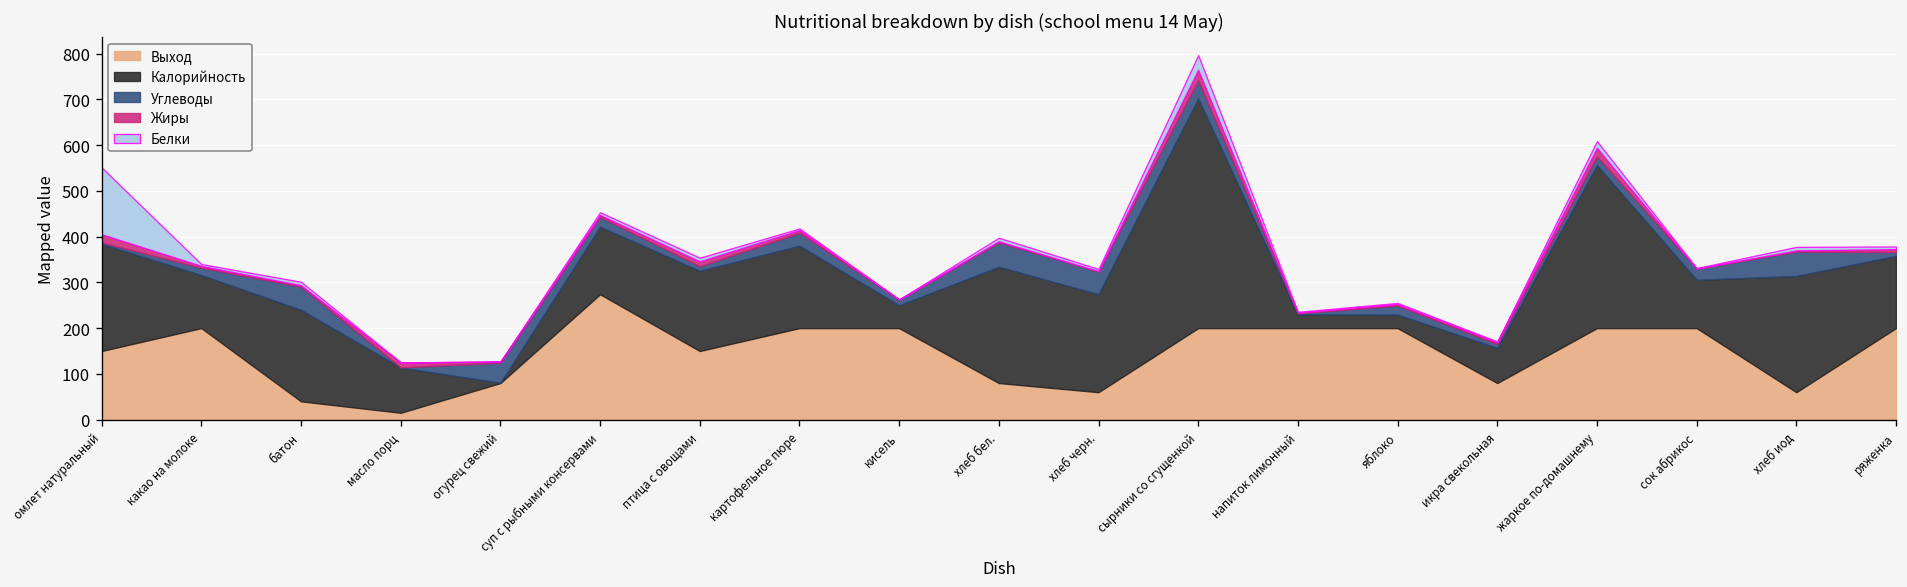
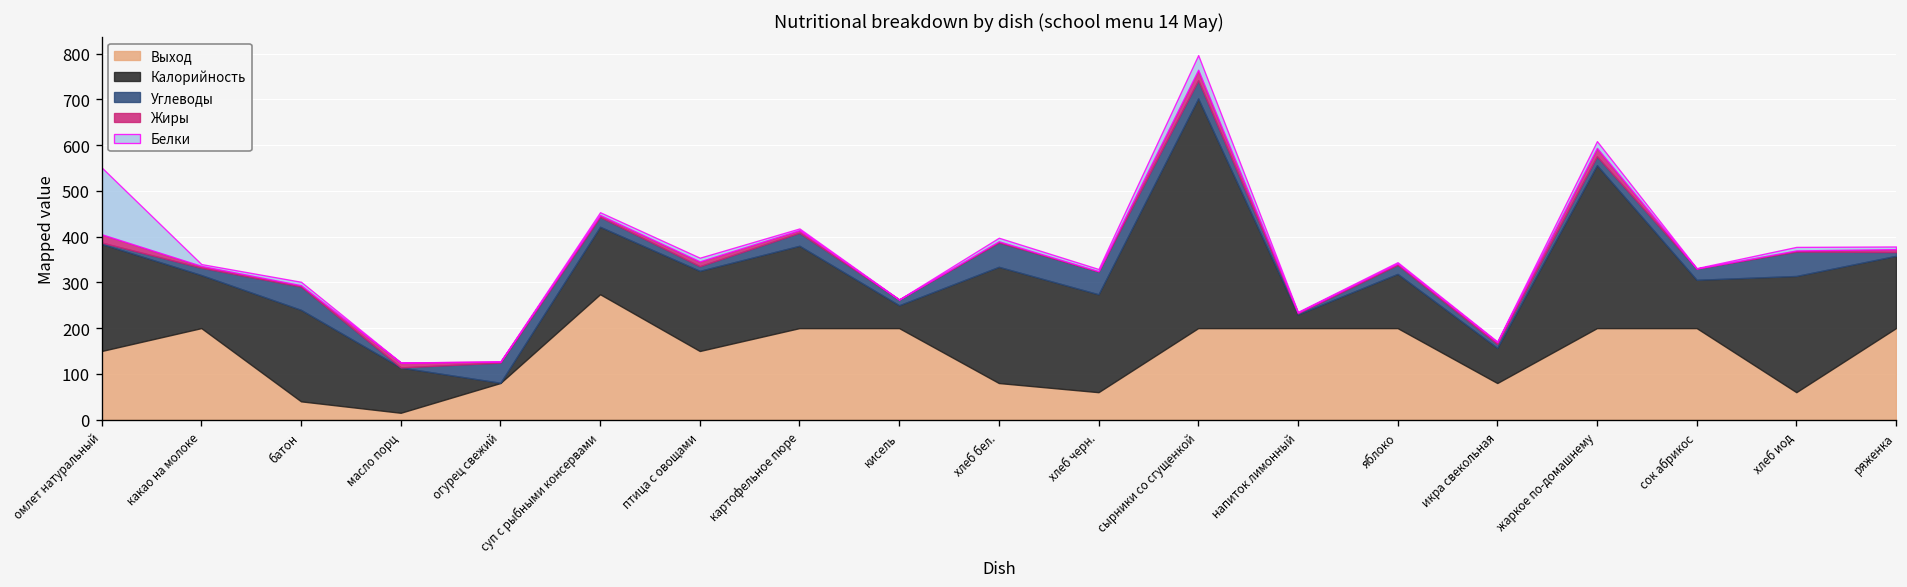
Калорийность, яблоко: 30 -> 120
